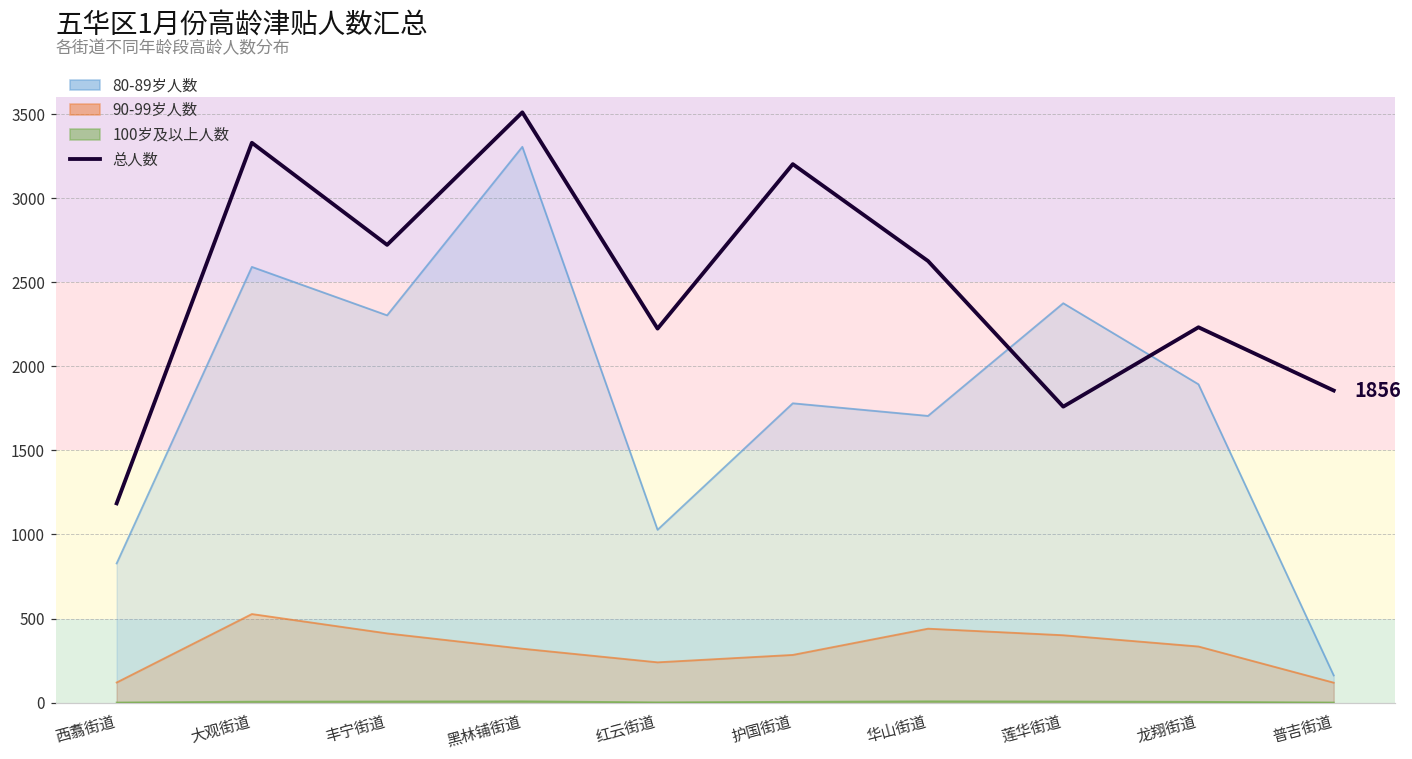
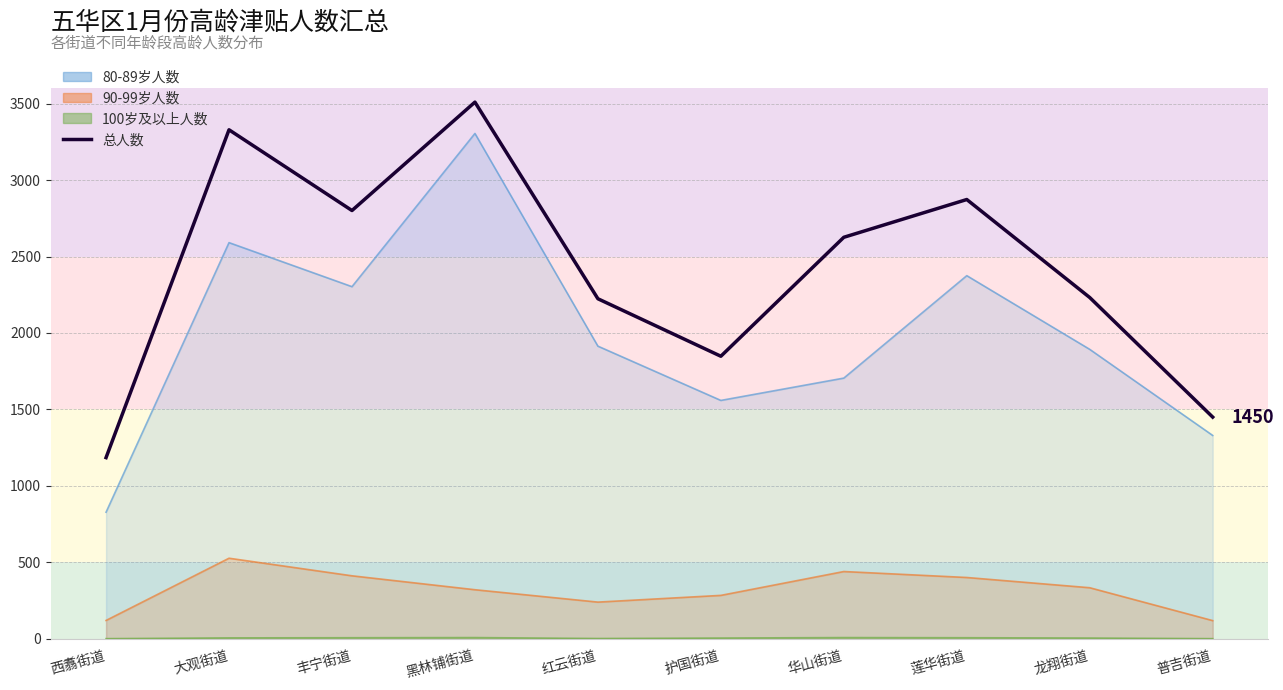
总人数, 丰宁街道: 2720 -> 2800
80-89岁人数, 红云街道: 1030 -> 1910
总人数, 护国街道: 3200 -> 1850
80-89岁人数, 护国街道: 1780 -> 1560
总人数, 莲华街道: 1760 -> 2870
总人数, 普吉街道: 1856 -> 1450
80-89岁人数, 普吉街道: 160 -> 1330
